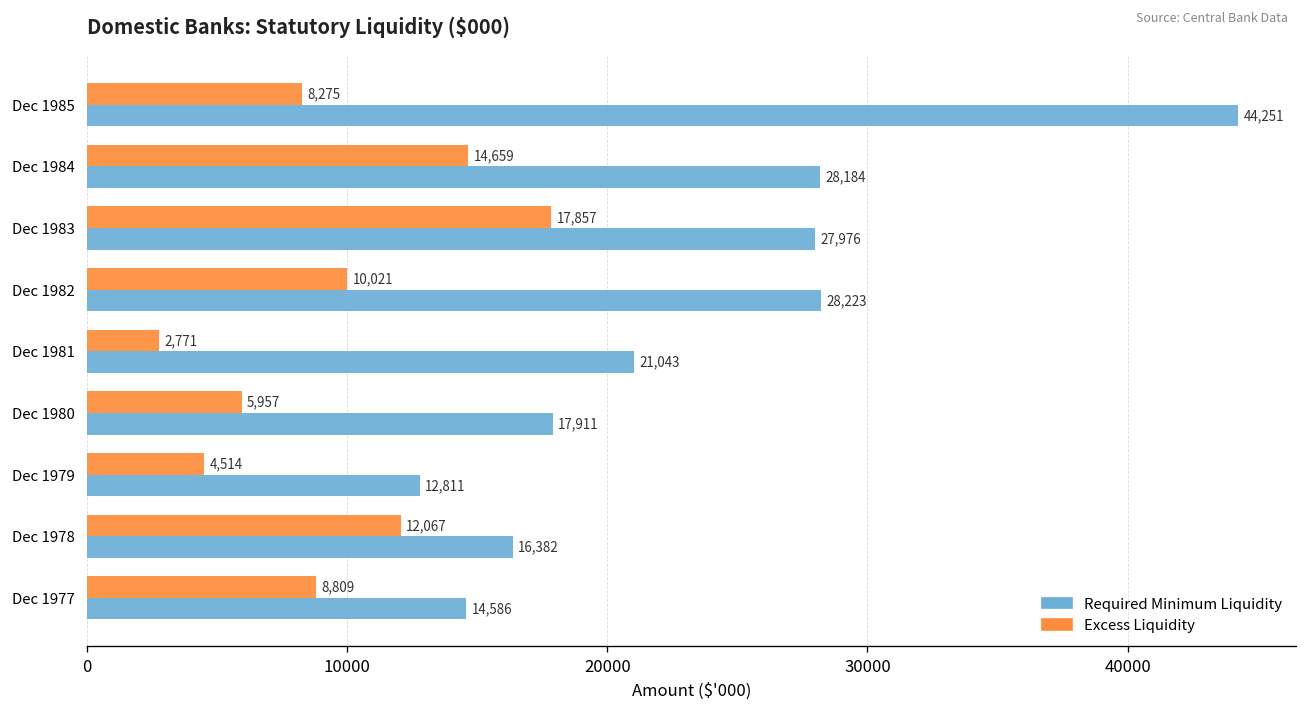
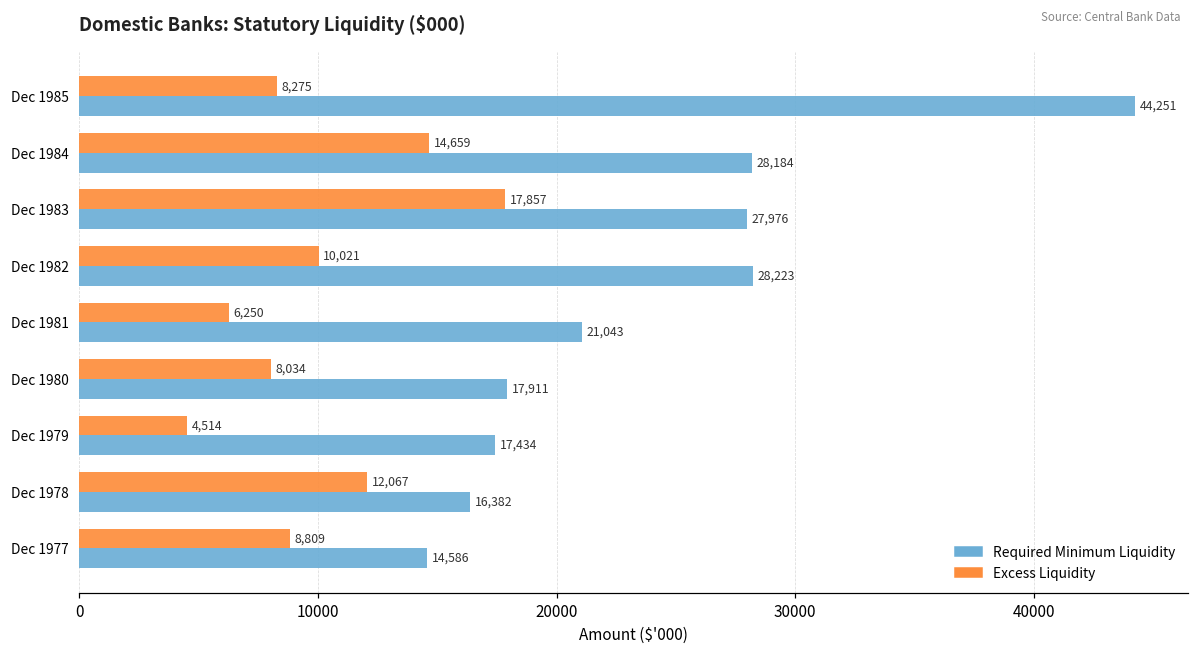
Excess Liquidity, Dec 1981: 2,771 -> 6,250
Excess Liquidity, Dec 1980: 5,957 -> 8,034
Required Minimum Liquidity, Dec 1979: 12,811 -> 17,434
